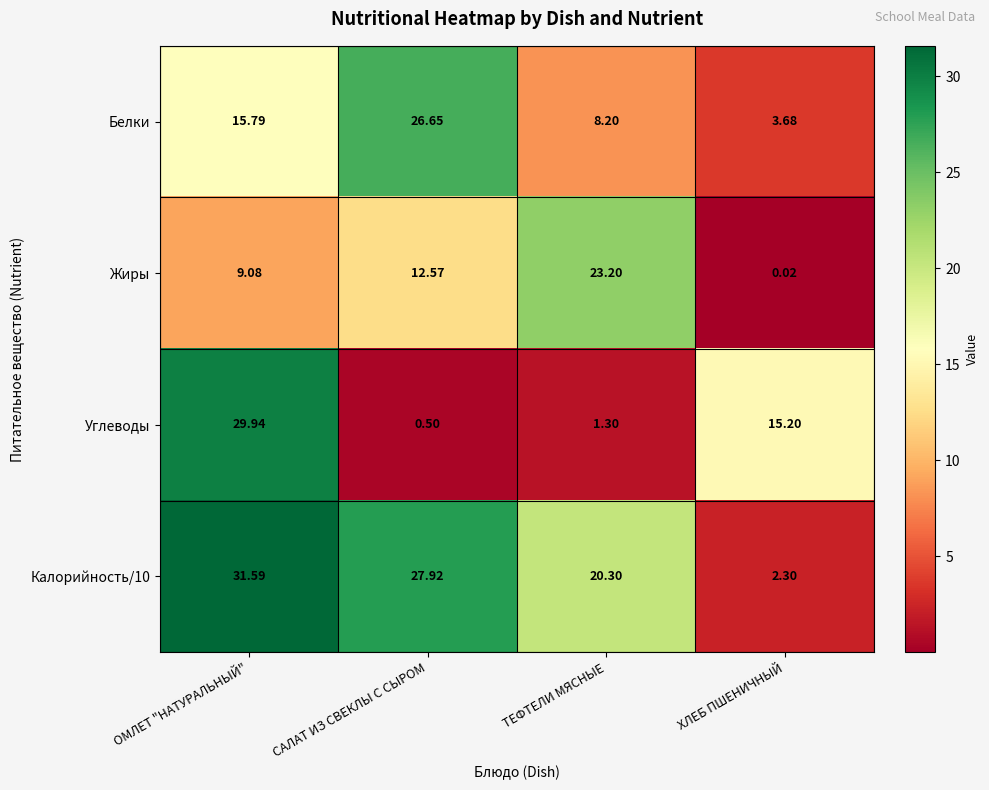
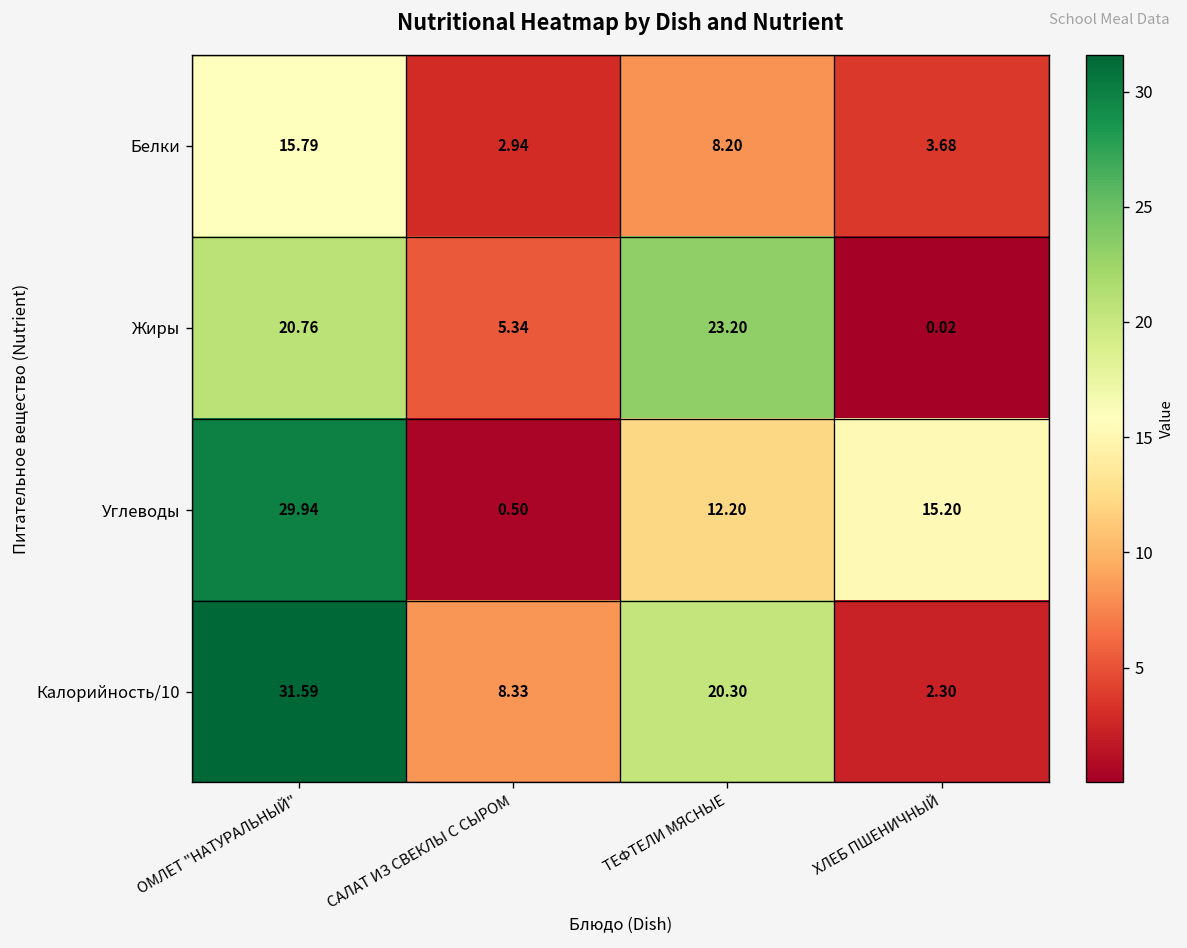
Белки, САЛАТ ИЗ СВЕКЛЫ С СЫРОМ: 26.65 -> 2.94
Жиры, ОМЛЕТ "НАТУРАЛЬНЫЙ": 9.08 -> 20.76
Жиры, САЛАТ ИЗ СВЕКЛЫ С СЫРОМ: 12.57 -> 5.34
Углеводы, ТЕФТЕЛИ МЯСНЫЕ: 1.30 -> 12.20
Калорийность/10, САЛАТ ИЗ СВЕКЛЫ С СЫРОМ: 27.92 -> 8.33
